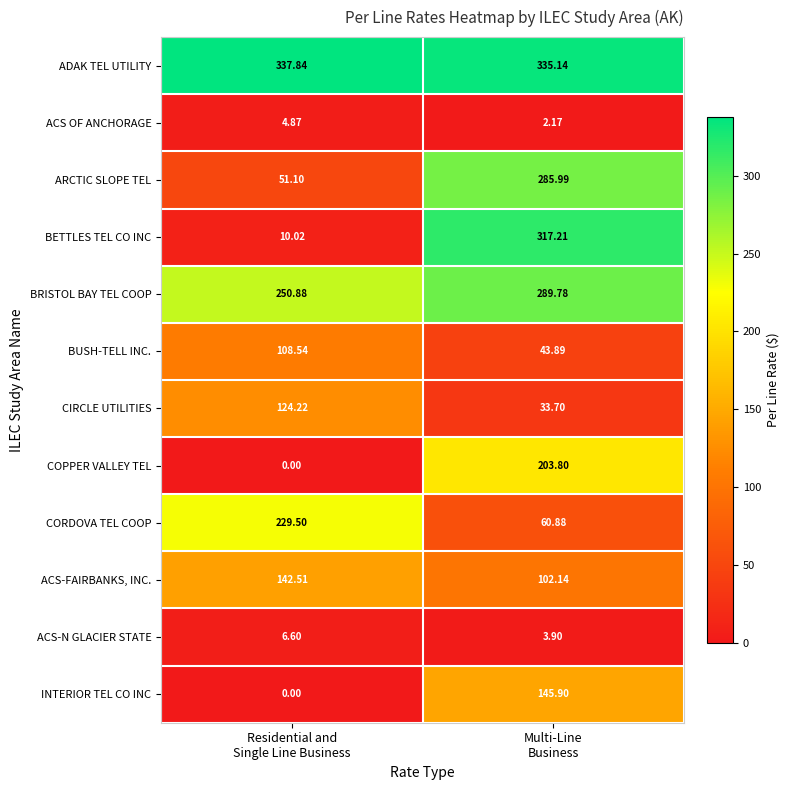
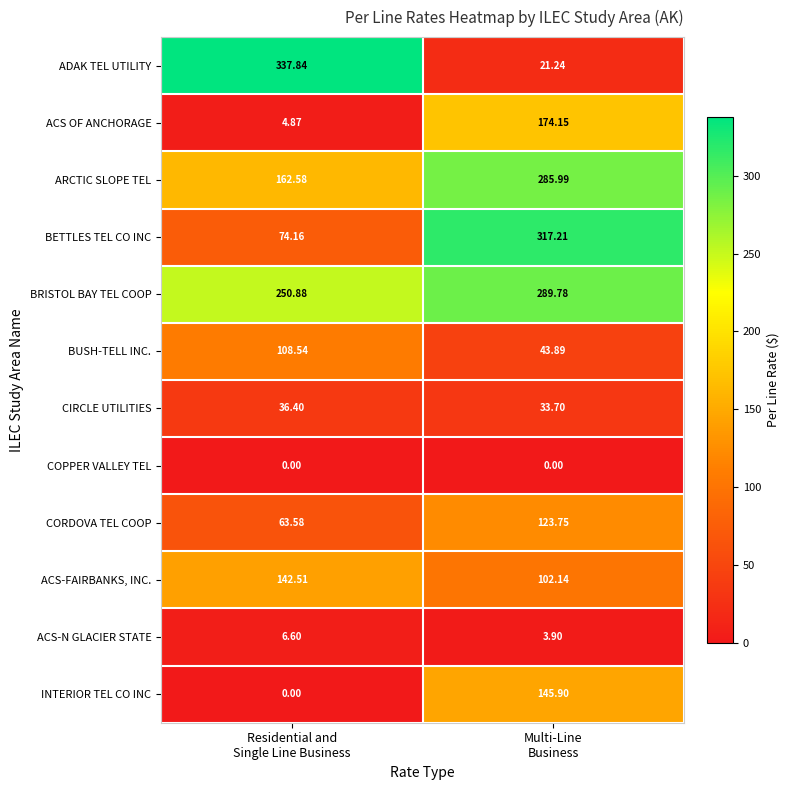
ADAK TEL UTILITY, Multi-Line Business: 335.14 -> 21.24
ACS OF ANCHORAGE, Multi-Line Business: 2.17 -> 174.15
ARCTIC SLOPE TEL, Residential and Single Line Business: 51.10 -> 162.58
BETTLES TEL CO INC, Residential and Single Line Business: 10.02 -> 74.16
CIRCLE UTILITIES, Residential and Single Line Business: 124.22 -> 36.40
COPPER VALLEY TEL, Multi-Line Business: 203.80 -> 0.00
CORDOVA TEL COOP, Residential and Single Line Business: 229.50 -> 63.58
CORDOVA TEL COOP, Multi-Line Business: 60.88 -> 123.75
